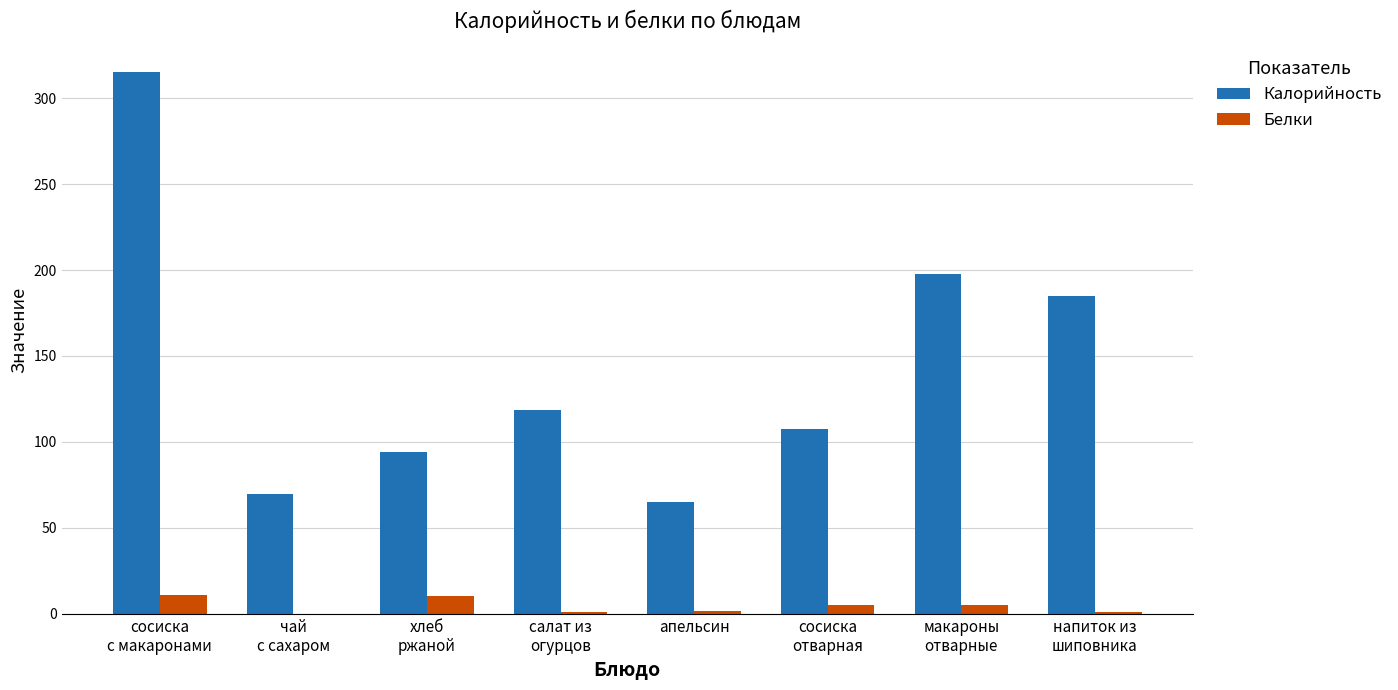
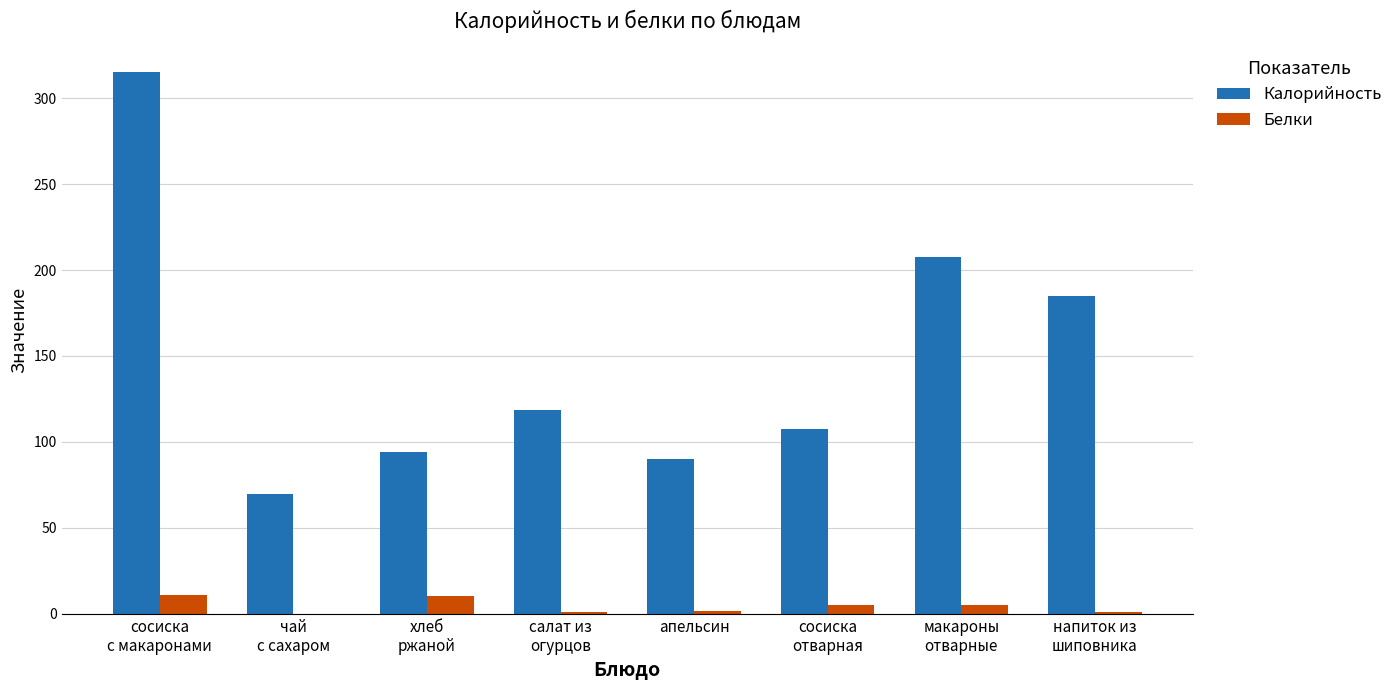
Калорийность, апельсин: 65 -> 90
Калорийность, макароны отварные: 198 -> 208
